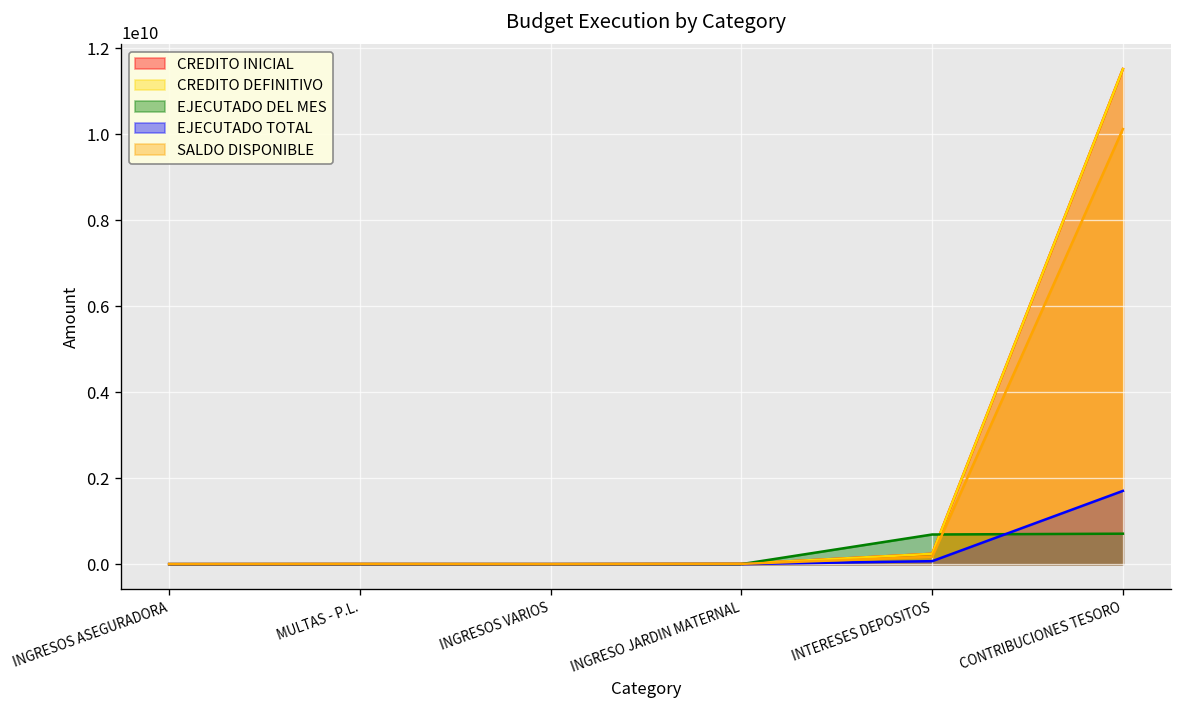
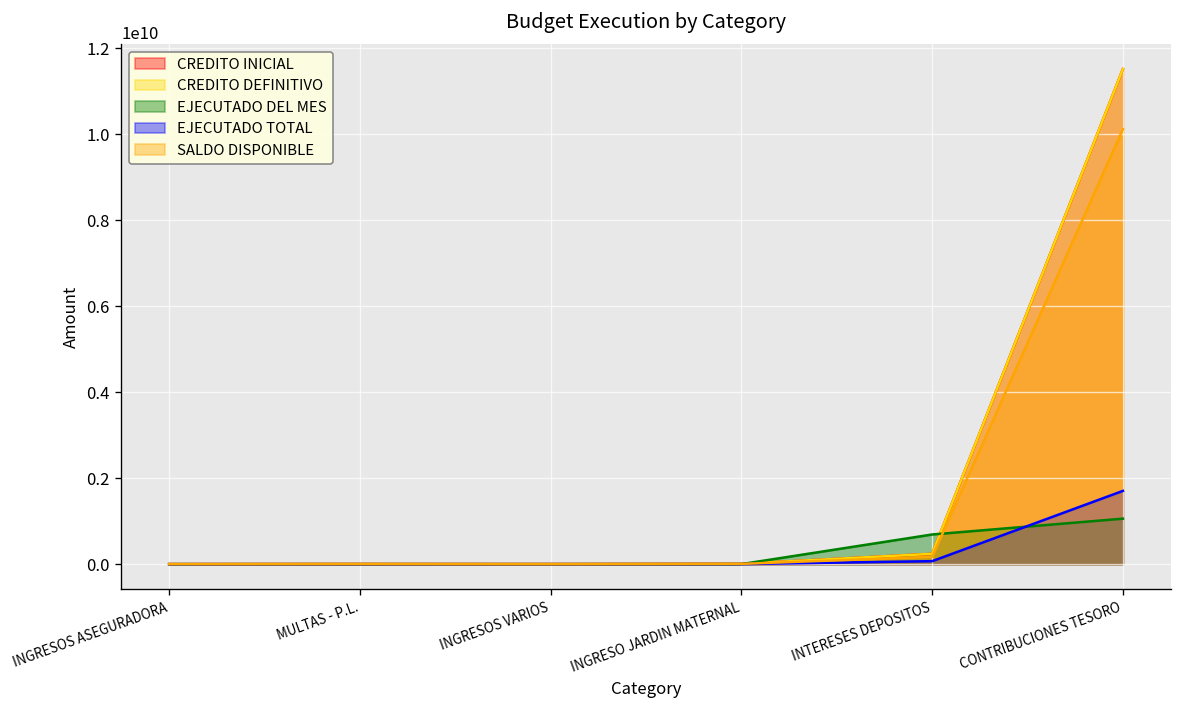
EJECUTADO DEL MES, CONTRIBUCIONES TESORO: 700000000 -> 1100000000
